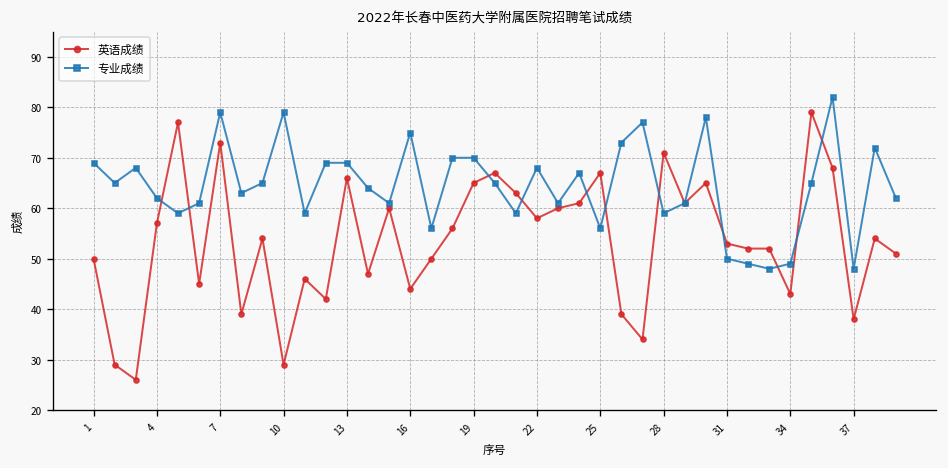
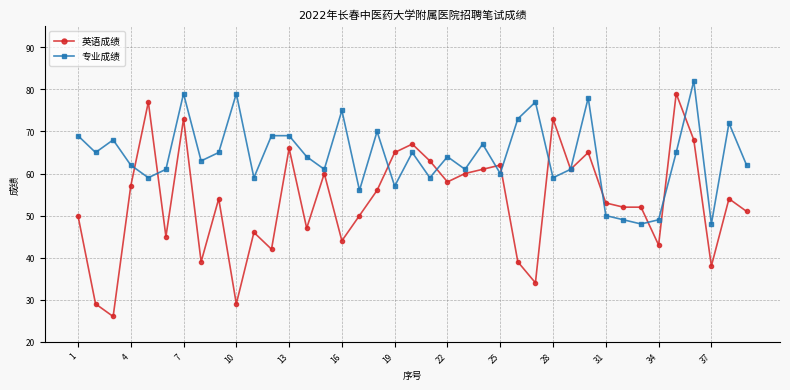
专业成绩, 19: 70 -> 57
专业成绩, 22: 68 -> 64
英语成绩, 25: 67 -> 62
专业成绩, 25: 56 -> 60
英语成绩, 28: 71 -> 73
